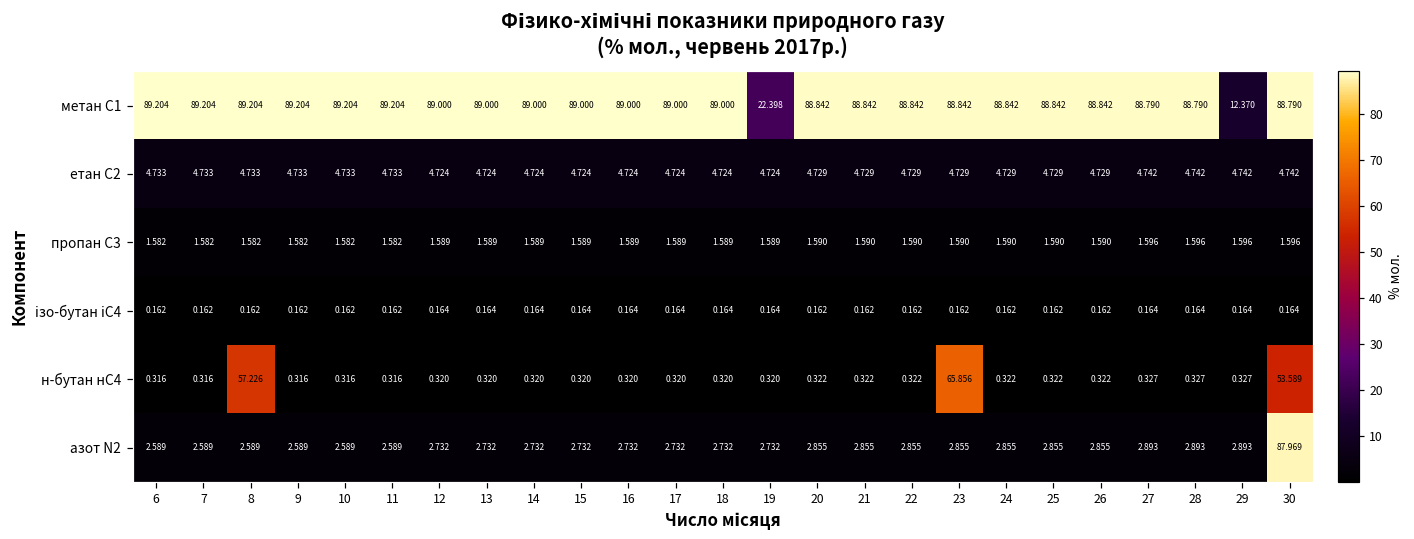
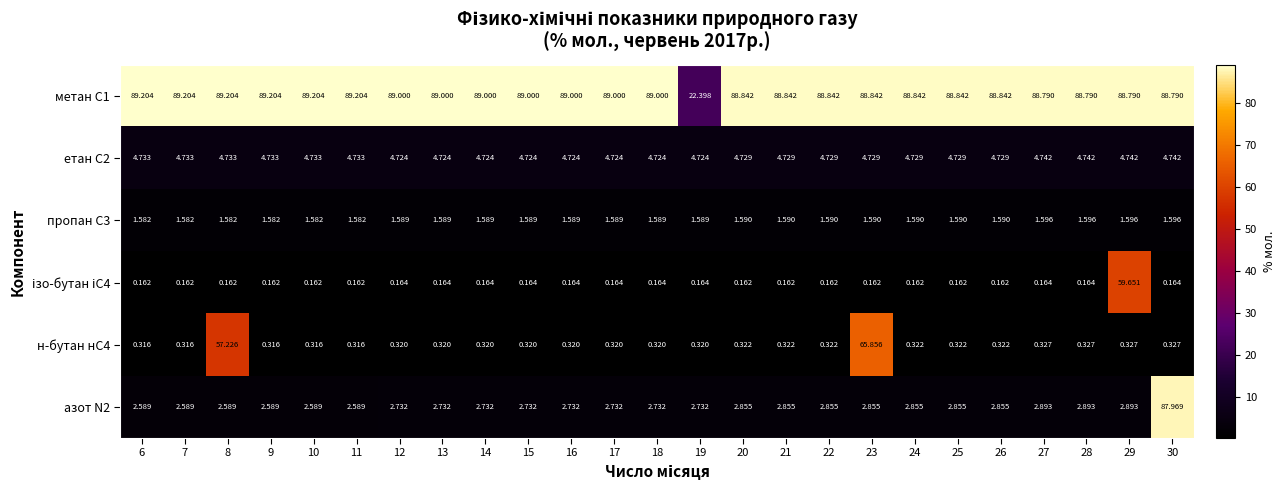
метан С1, 29: 12.370 -> 88.790
ізо-бутан іС4, 29: 0.164 -> 59.651
н-бутан нС4, 30: 53.589 -> 0.327
